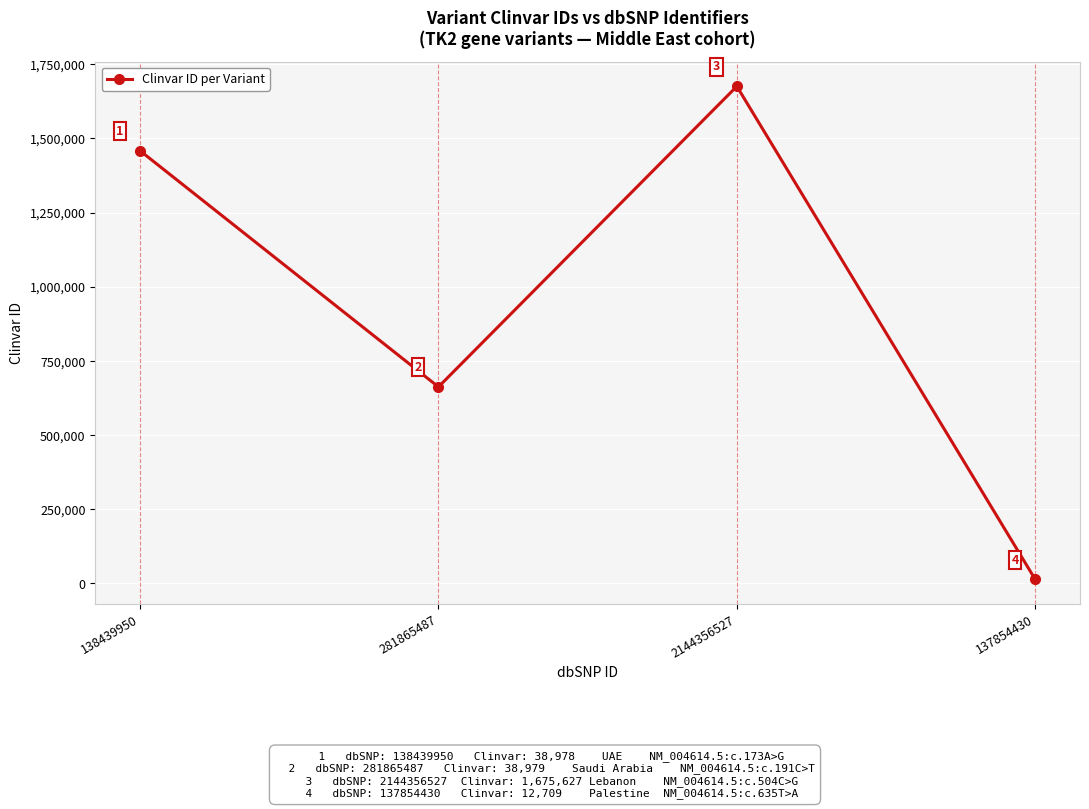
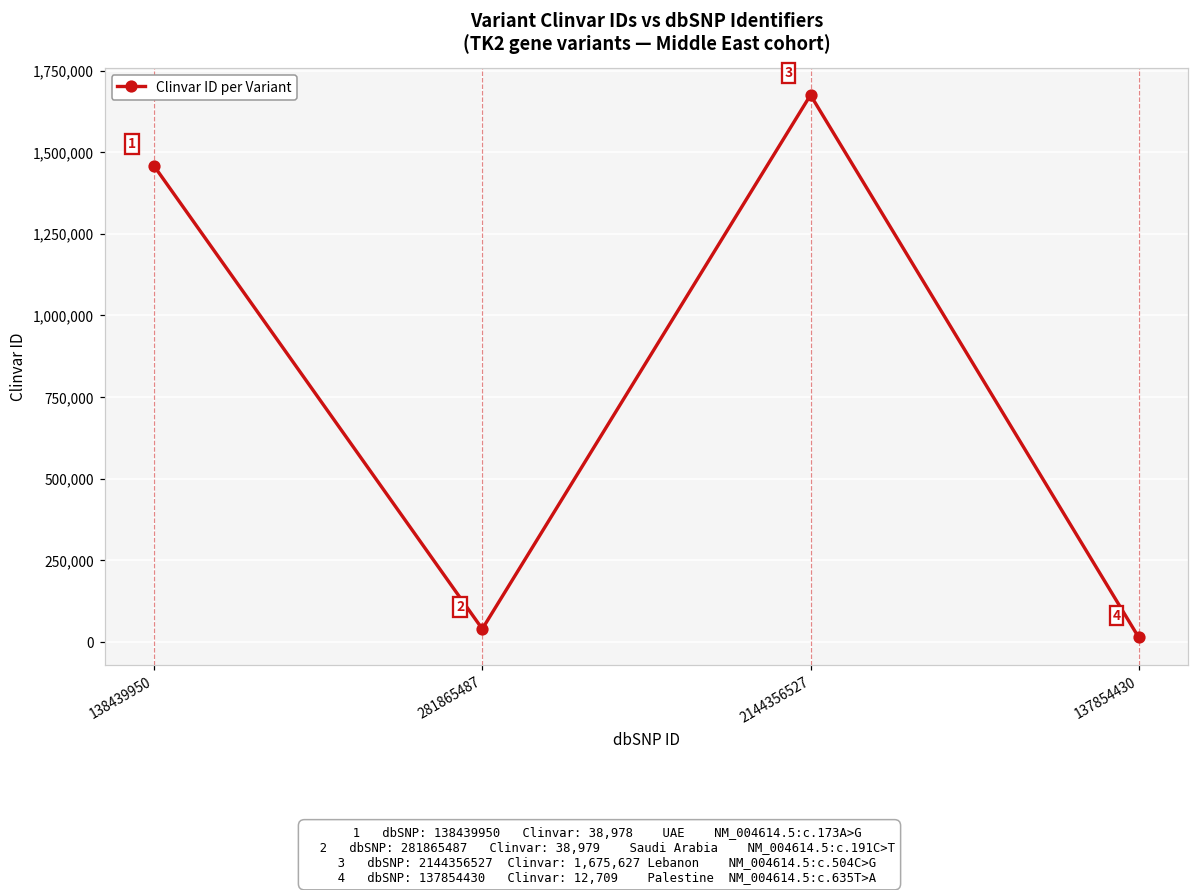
281865487: 660,000 -> 40,000
